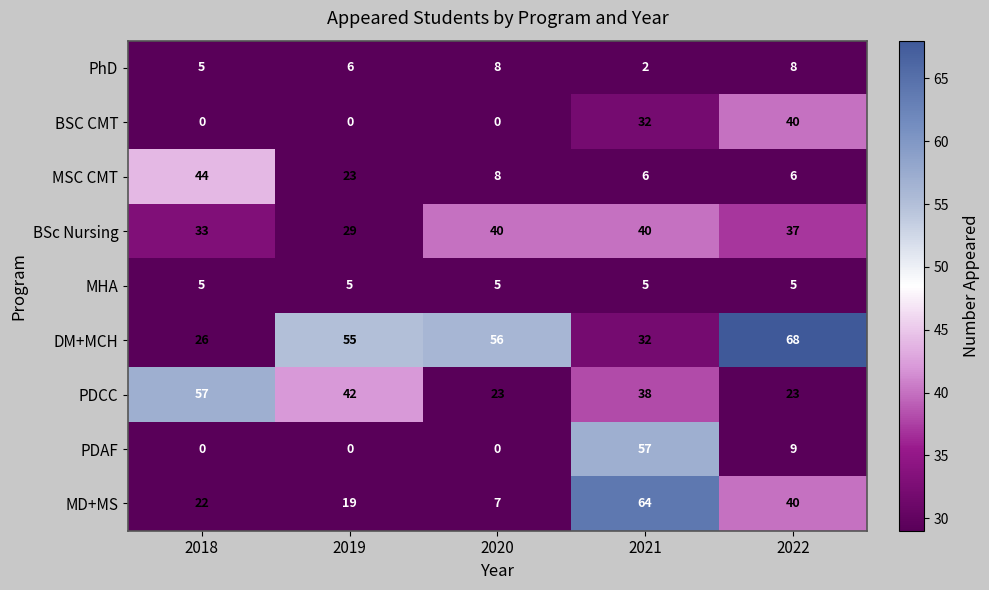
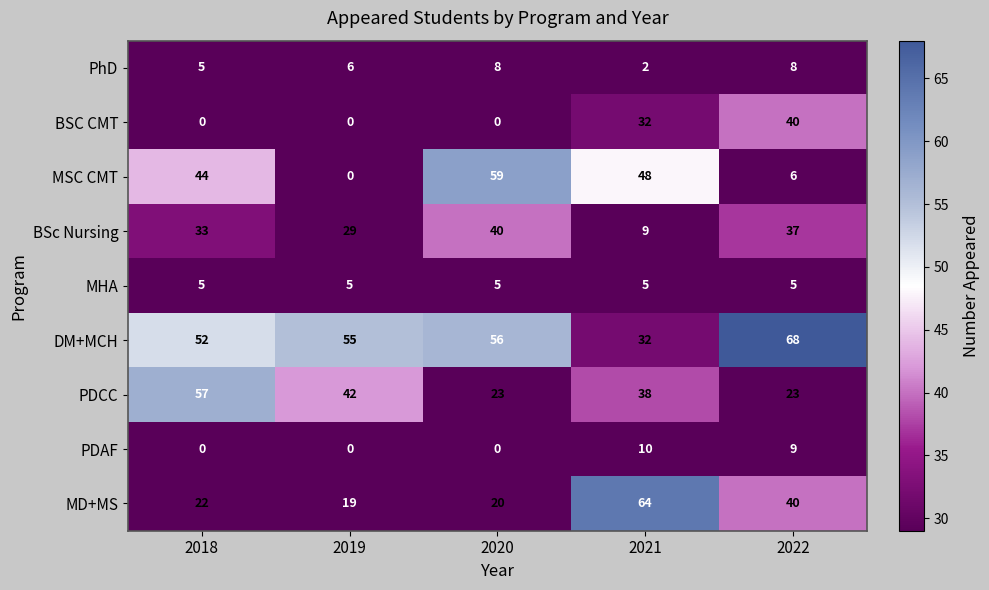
MSC CMT, 2019: 23 -> 0
MSC CMT, 2020: 8 -> 59
MSC CMT, 2021: 6 -> 48
BSc Nursing, 2021: 40 -> 9
DM+MCH, 2018: 26 -> 52
PDAF, 2021: 57 -> 10
MD+MS, 2020: 7 -> 20
